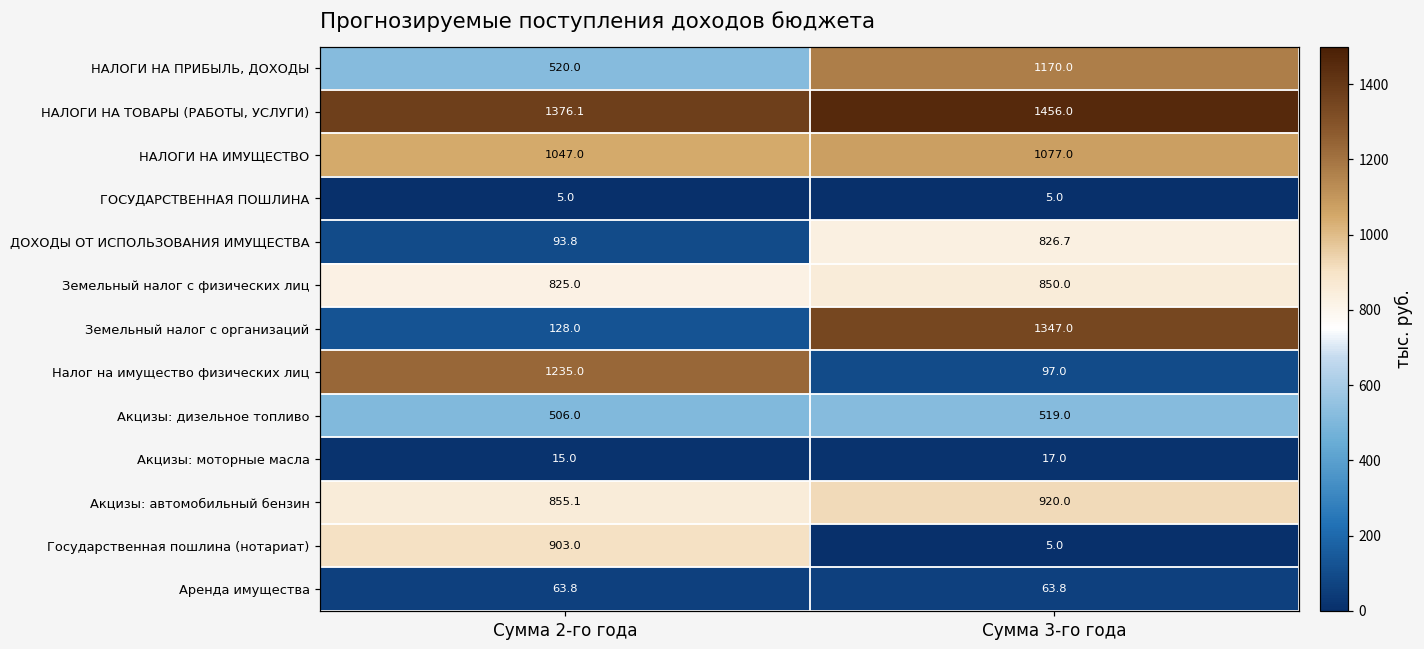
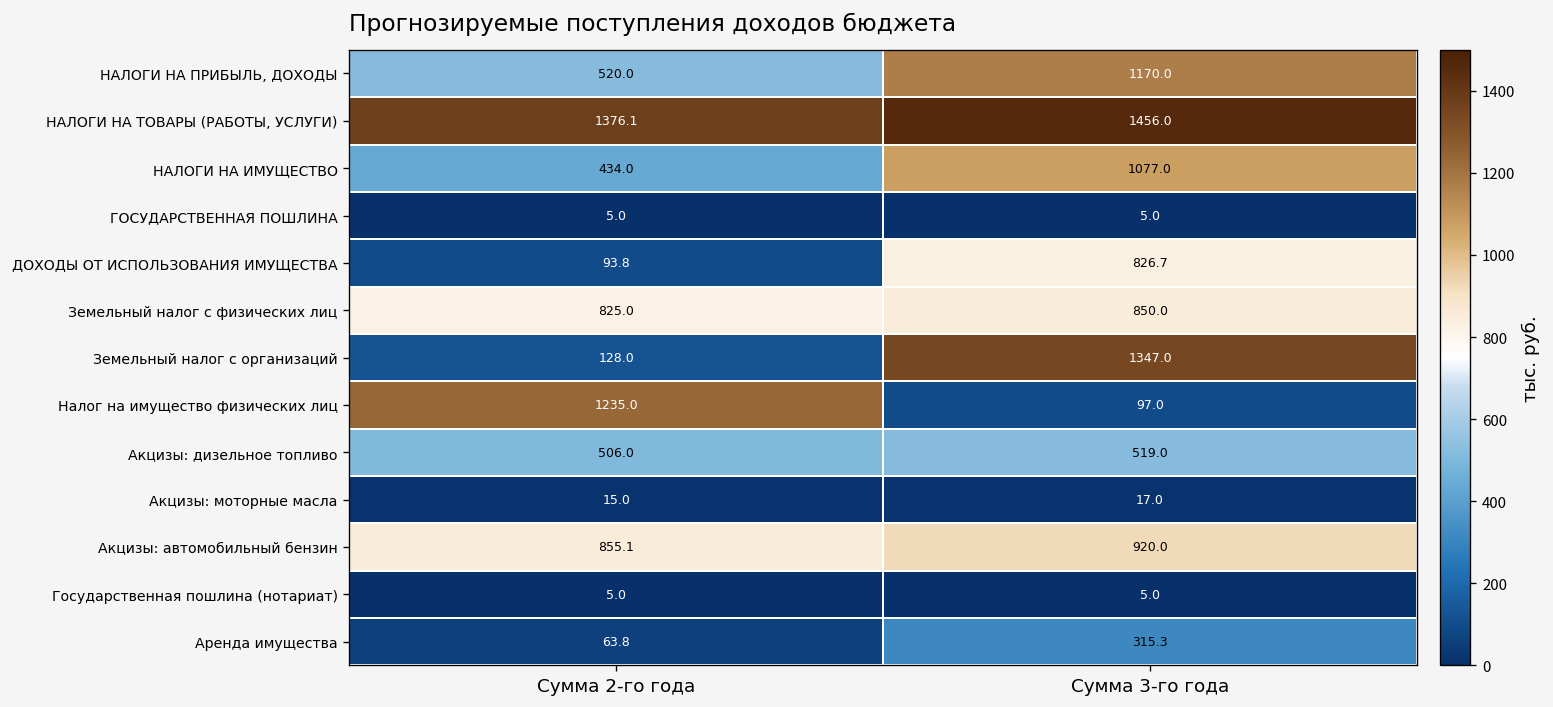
НАЛОГИ НА ИМУЩЕСТВО, Сумма 2-го года: 1047.0 -> 434.0
Государственная пошлина (нотариат), Сумма 2-го года: 903.0 -> 5.0
Аренда имущества, Сумма 3-го года: 63.8 -> 315.3
